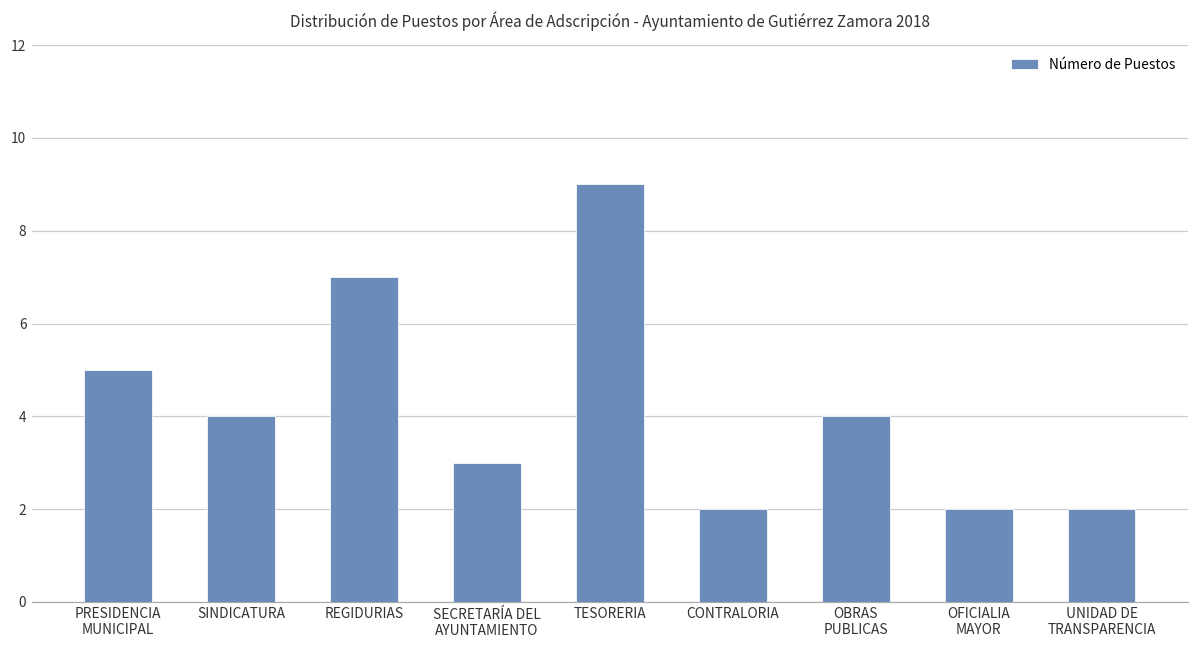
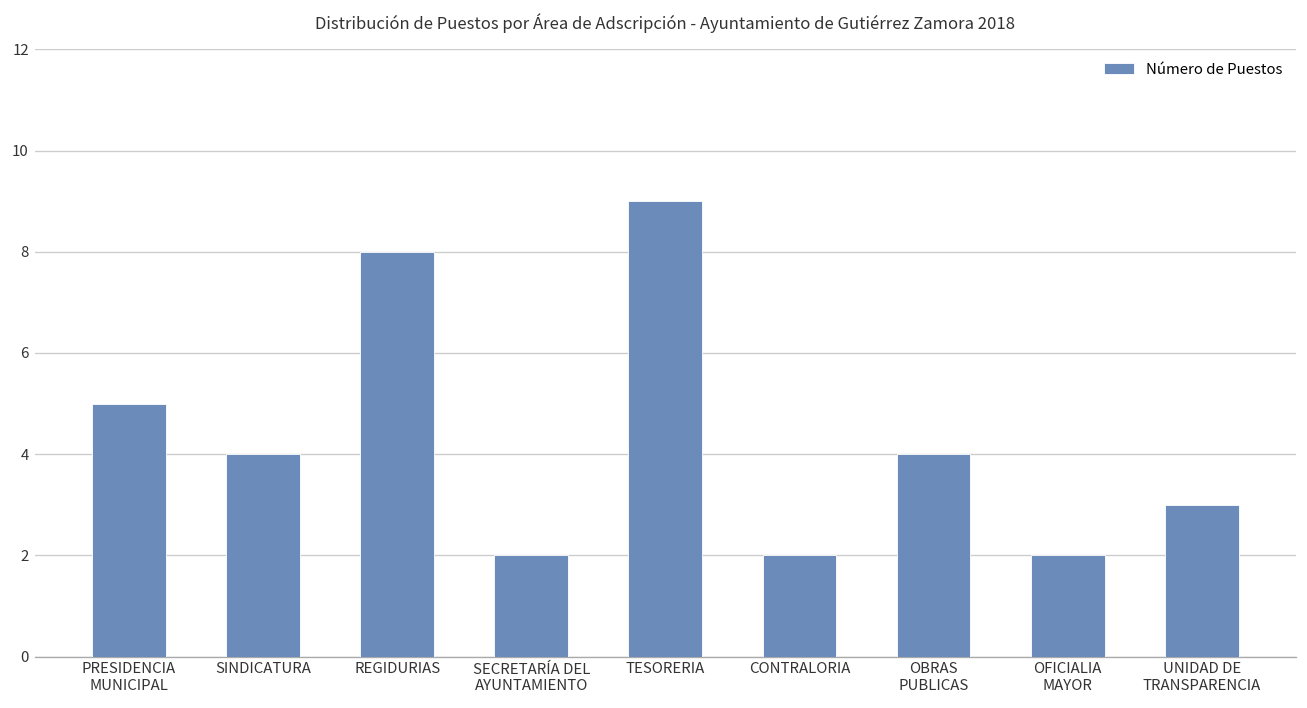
REGIDURIAS: 7 -> 8
SECRETARÍA DEL AYUNTAMIENTO: 3 -> 2
UNIDAD DE TRANSPARENCIA: 2 -> 3
